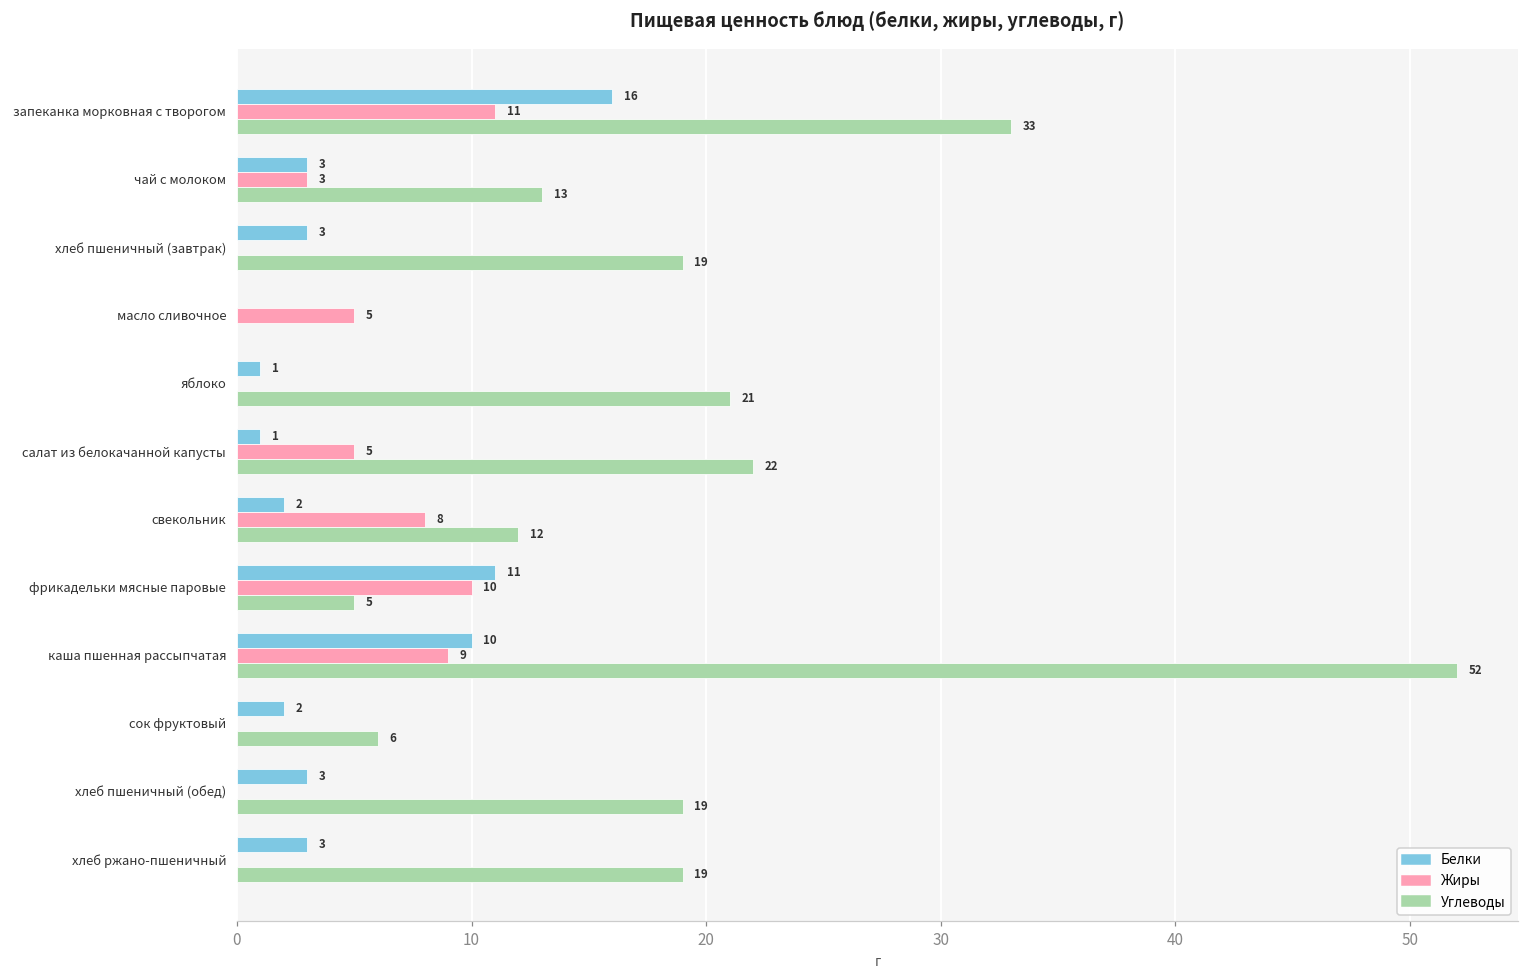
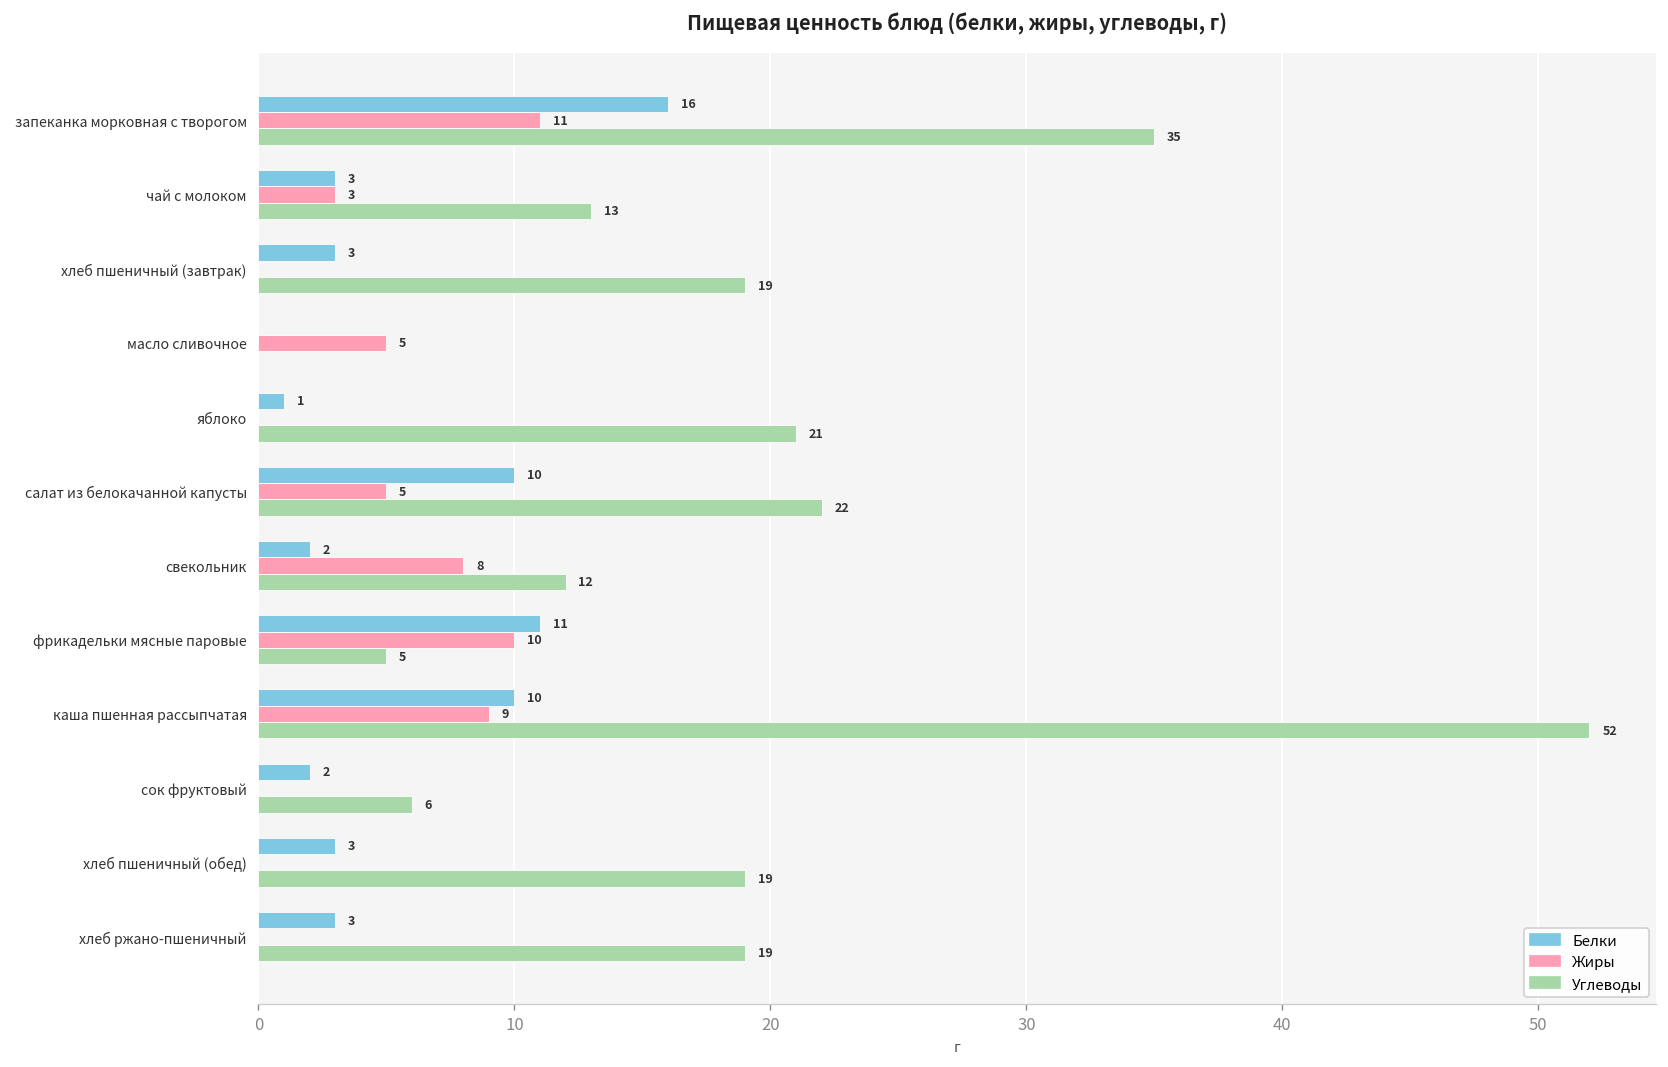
Углеводы, запеканка морковная с творогом: 33 -> 35
Белки, салат из белокачанной капусты: 1 -> 10
